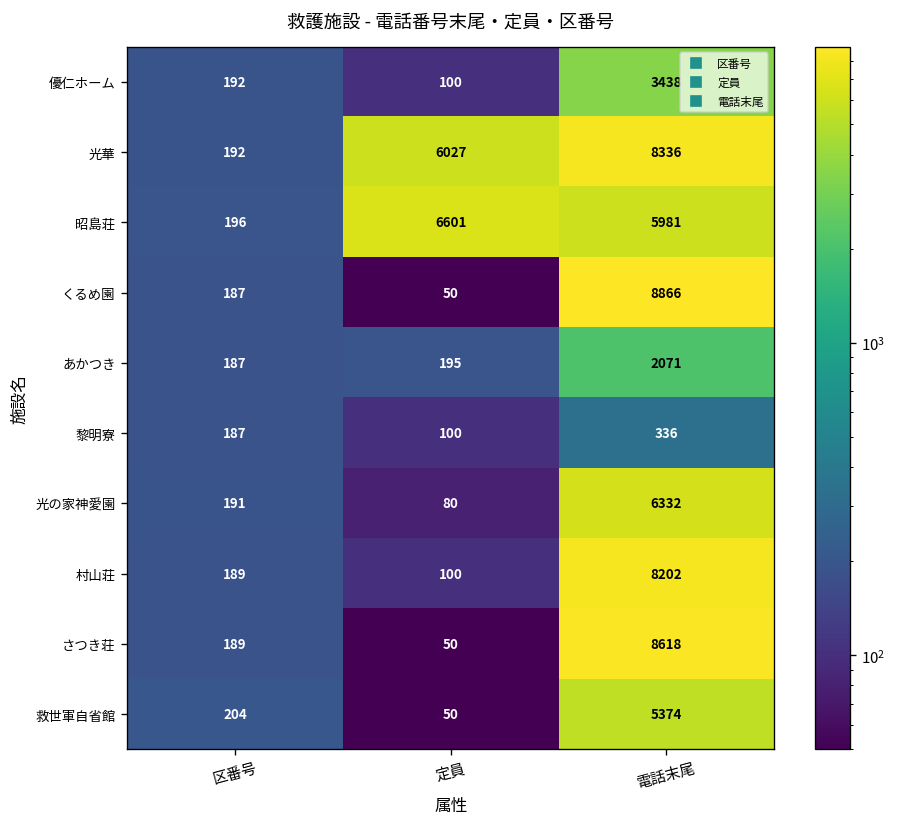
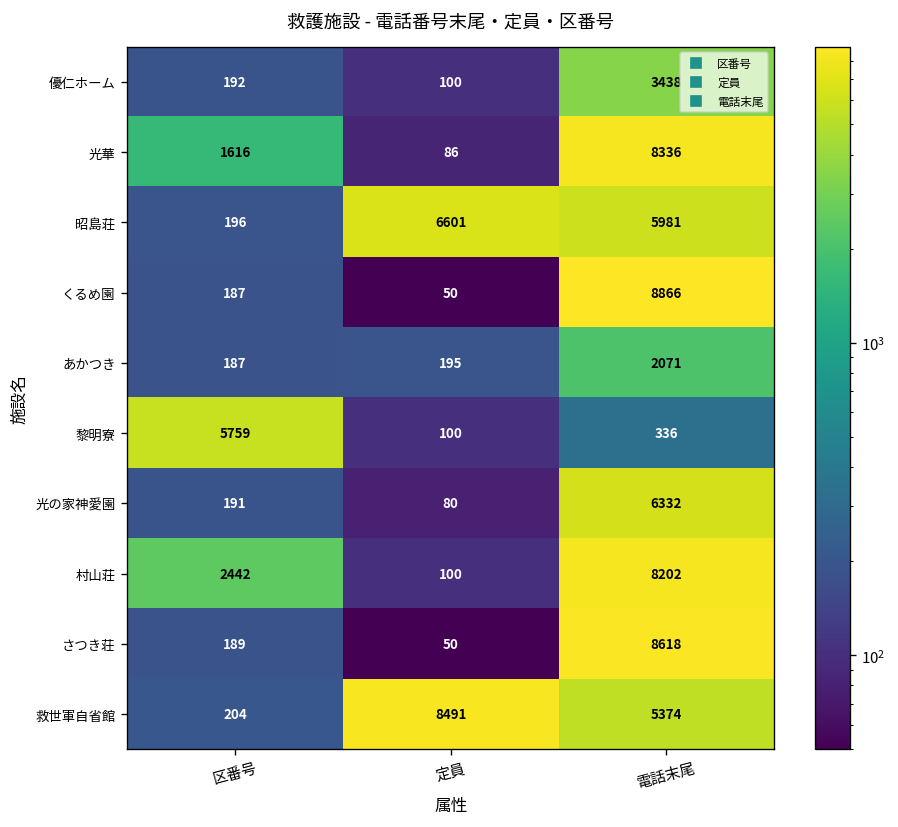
光華, 区番号: 192 -> 1616
光華, 定員: 6027 -> 86
黎明寮, 区番号: 187 -> 5759
村山荘, 区番号: 189 -> 2442
救世軍自省館, 定員: 50 -> 8491
